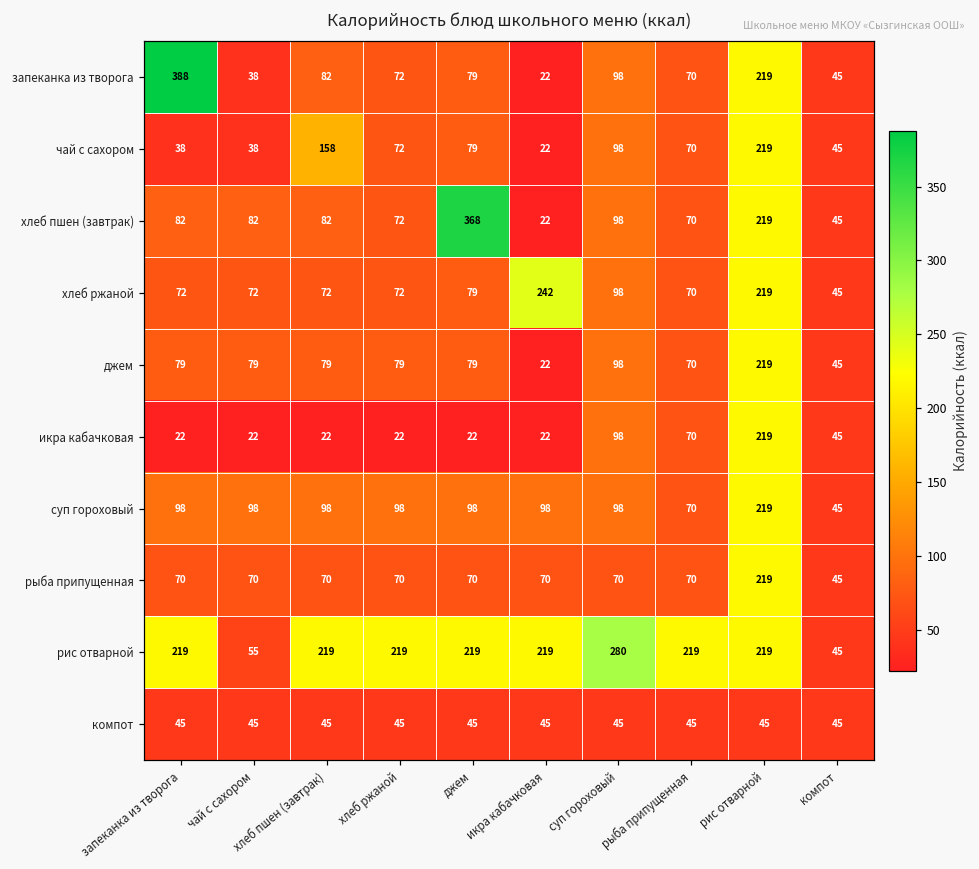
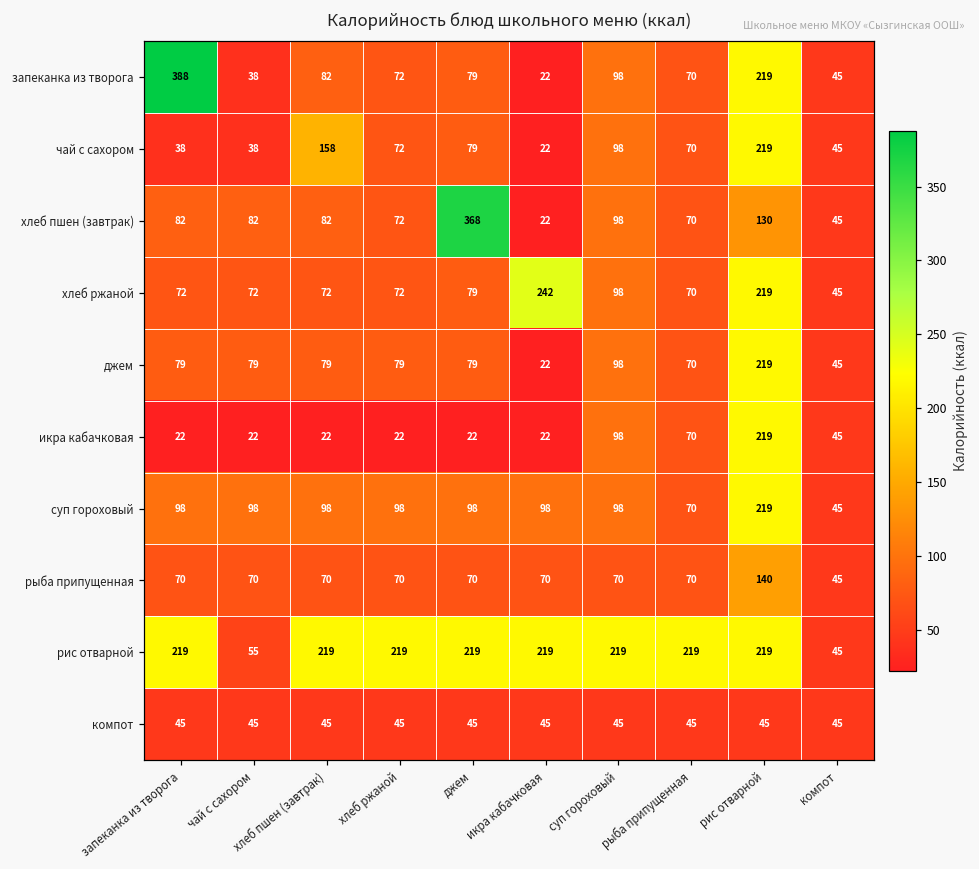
хлеб пшен (завтрак), рис отварной: 219 -> 130
рыба припущенная, рис отварной: 219 -> 140
рис отварной, суп гороховый: 280 -> 219
